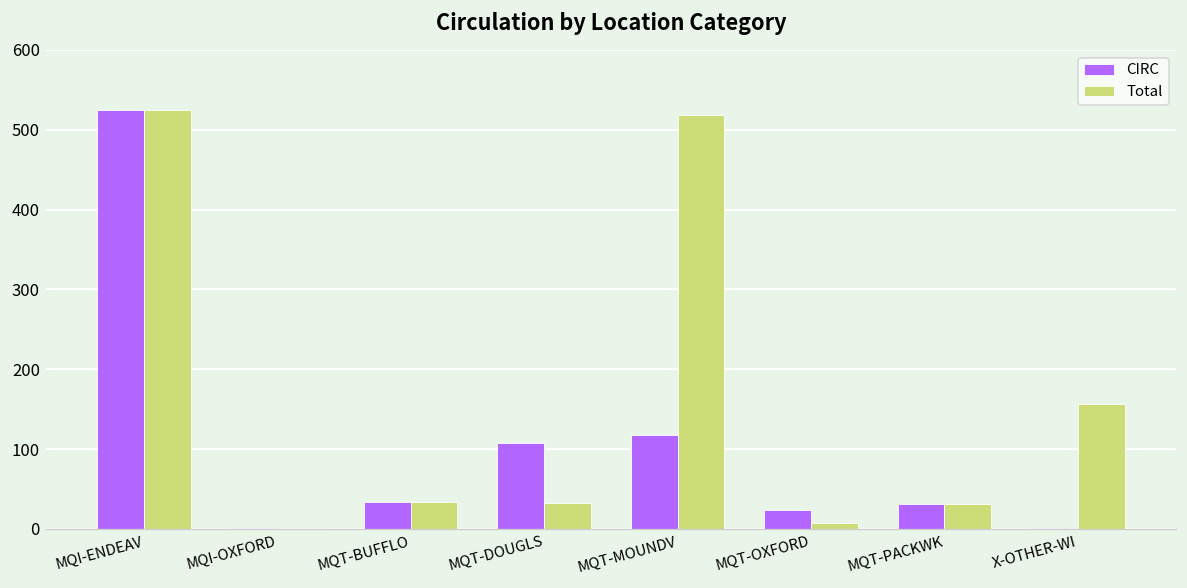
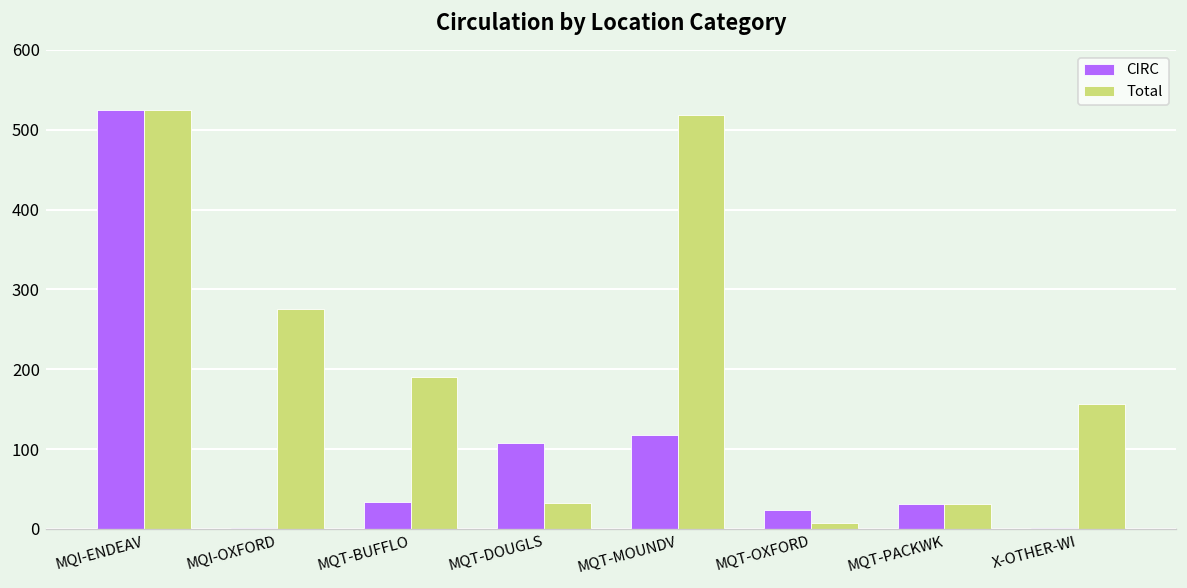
Total, MQI-OXFORD: 0 -> 280
Total, MQT-BUFFLO: 30 -> 190
